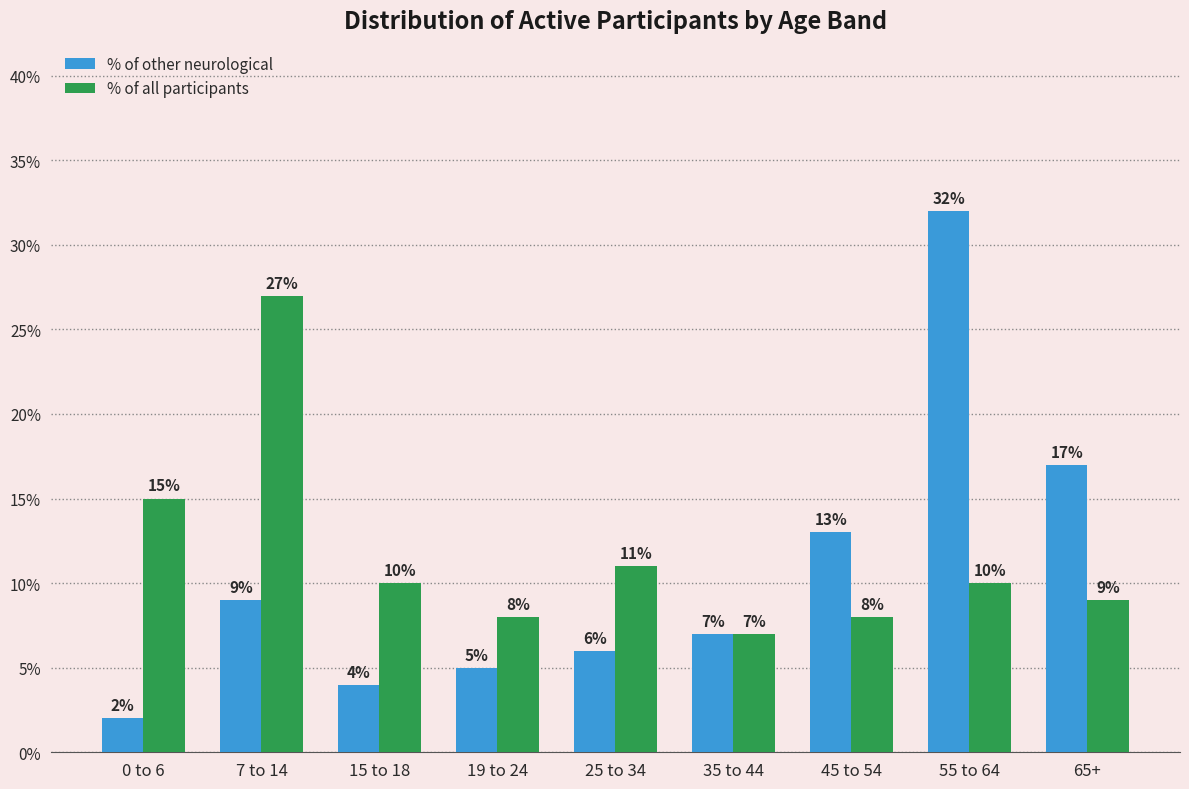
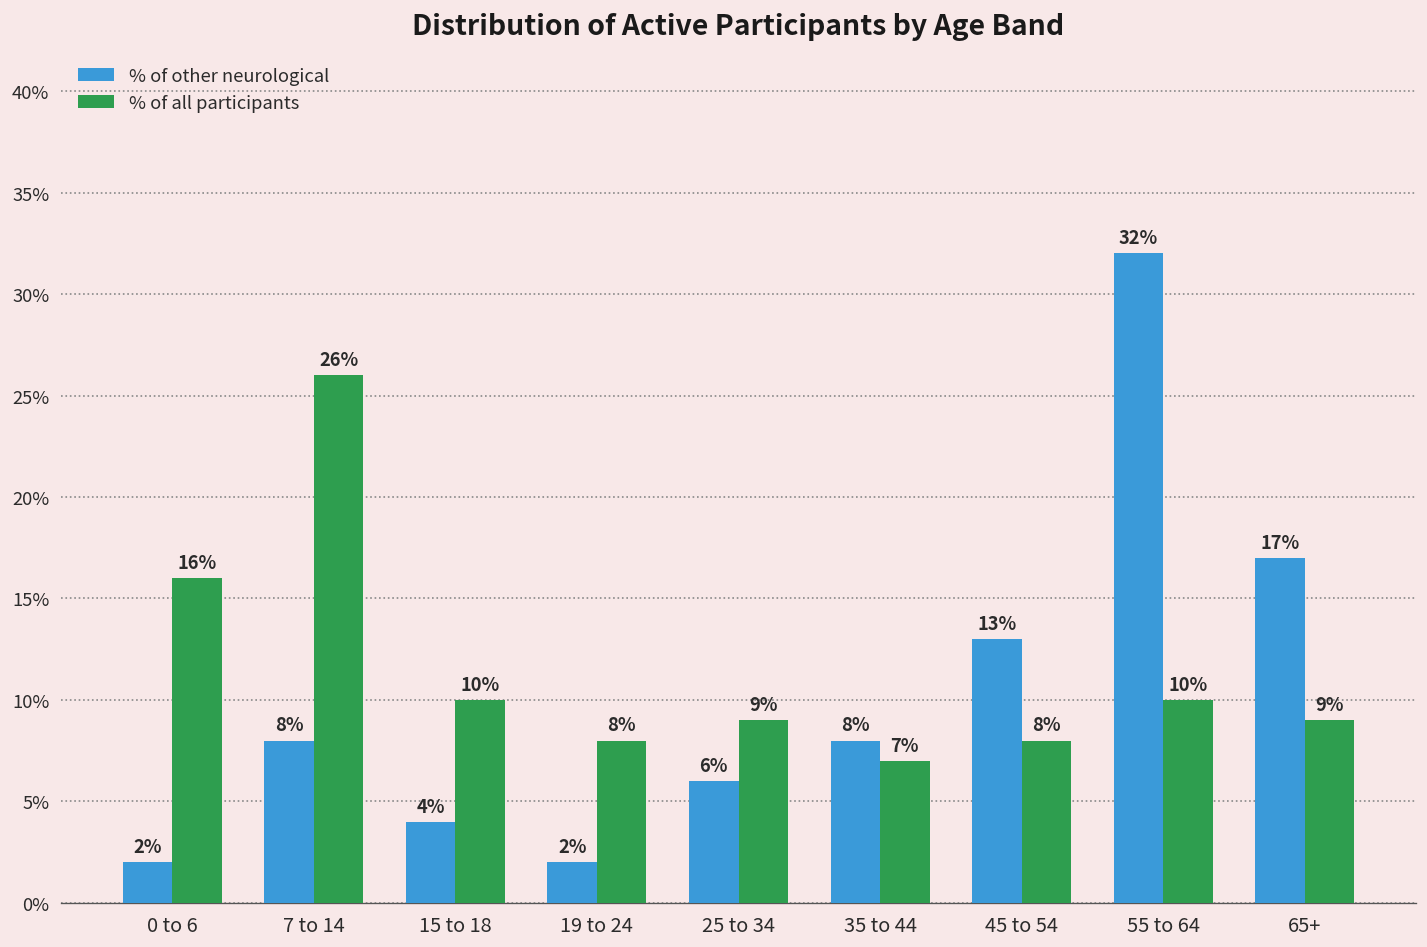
% of all participants, 0 to 6: 15% -> 16%
% of other neurological, 7 to 14: 9% -> 8%
% of all participants, 7 to 14: 27% -> 26%
% of other neurological, 19 to 24: 5% -> 2%
% of all participants, 25 to 34: 11% -> 9%
% of other neurological, 35 to 44: 7% -> 8%
